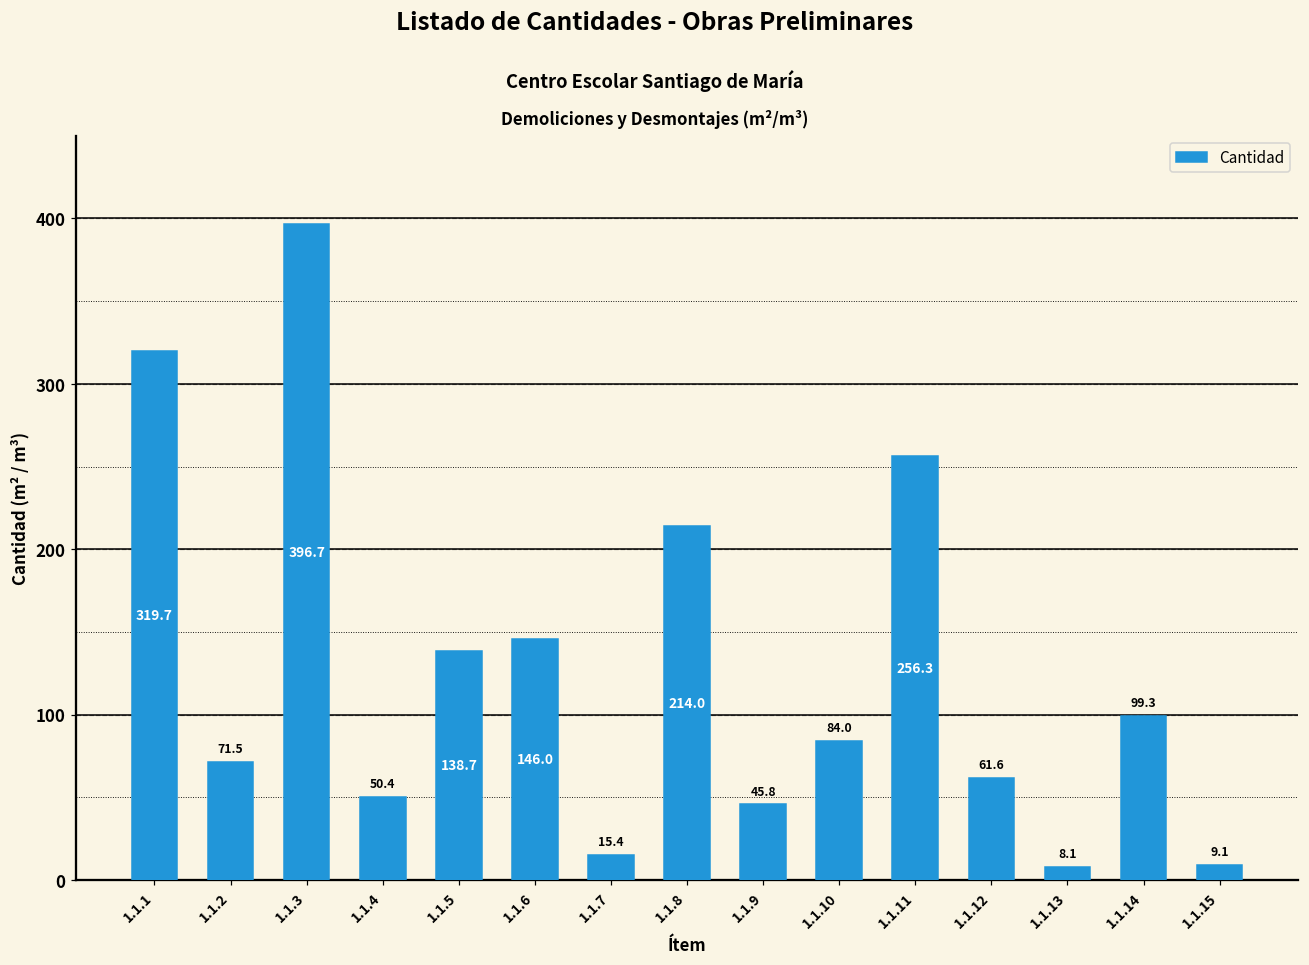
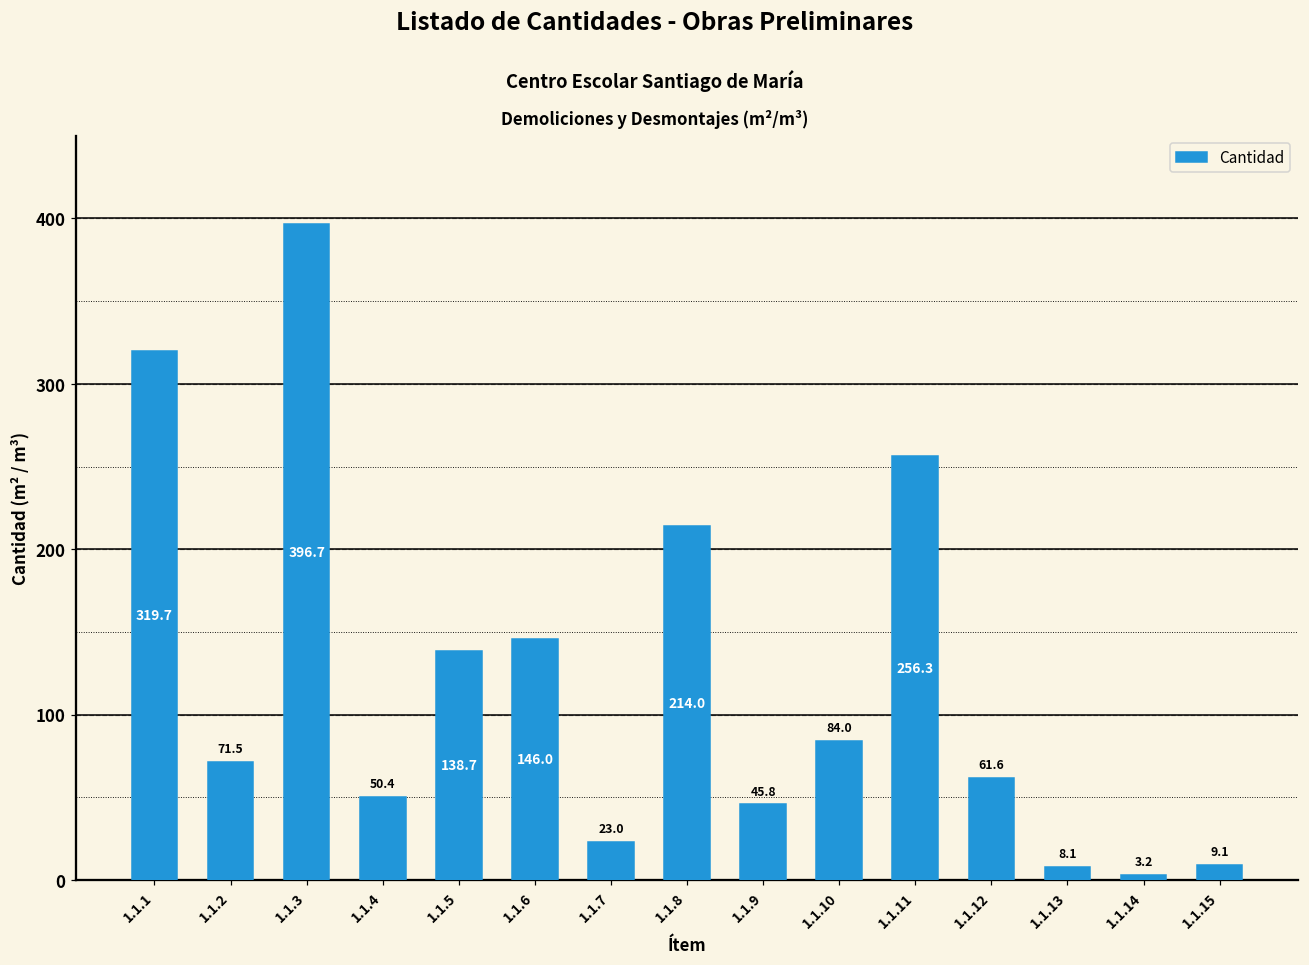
1.1.7: 15.4 -> 23.0
1.1.14: 99.3 -> 3.2
